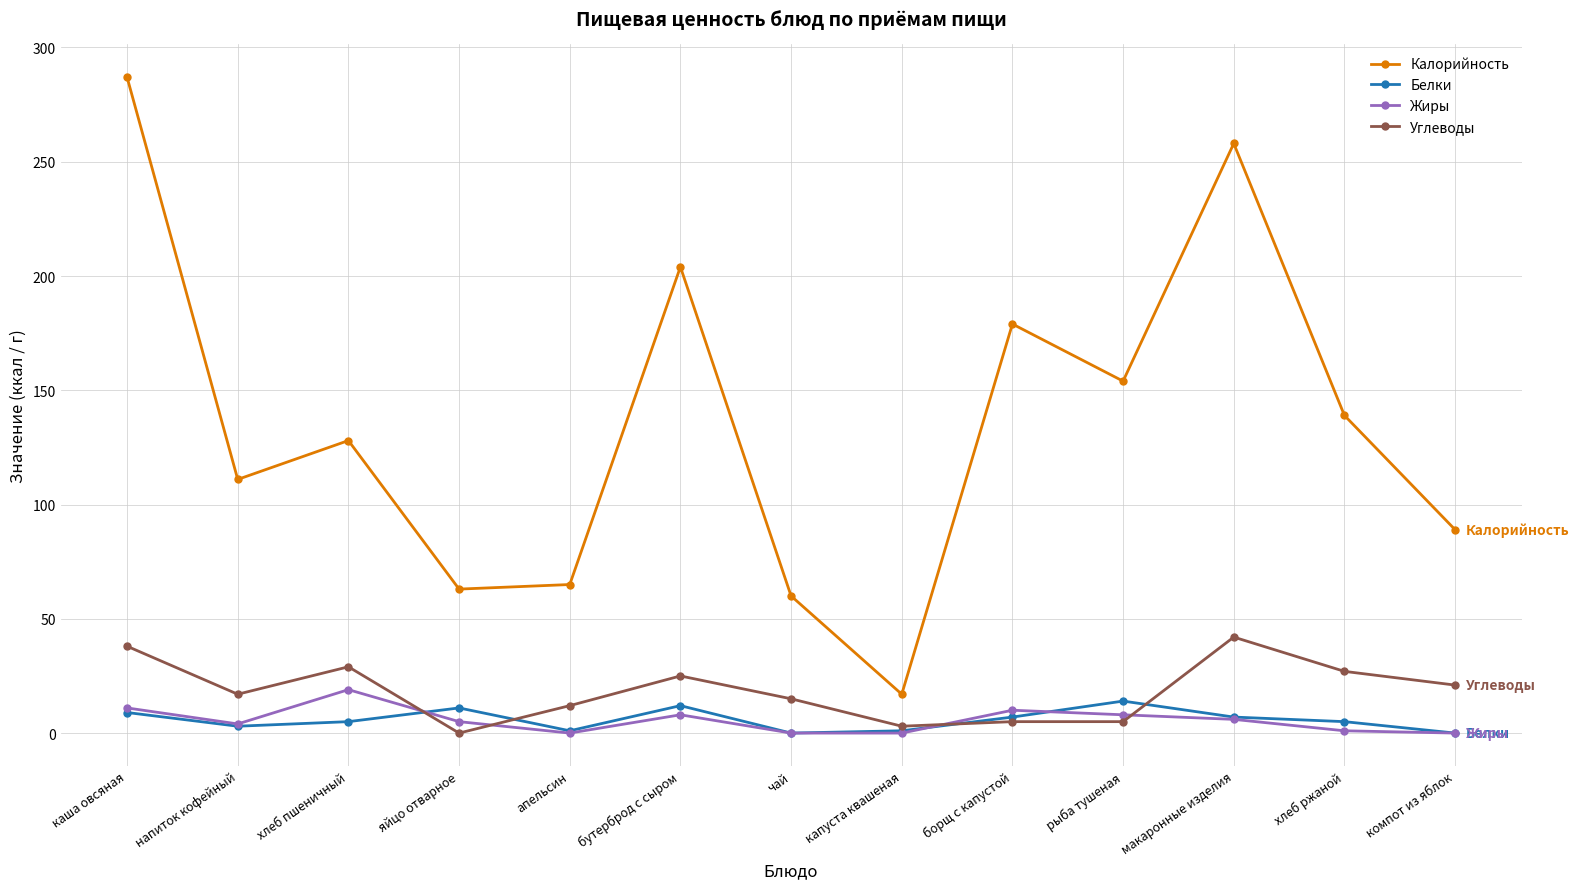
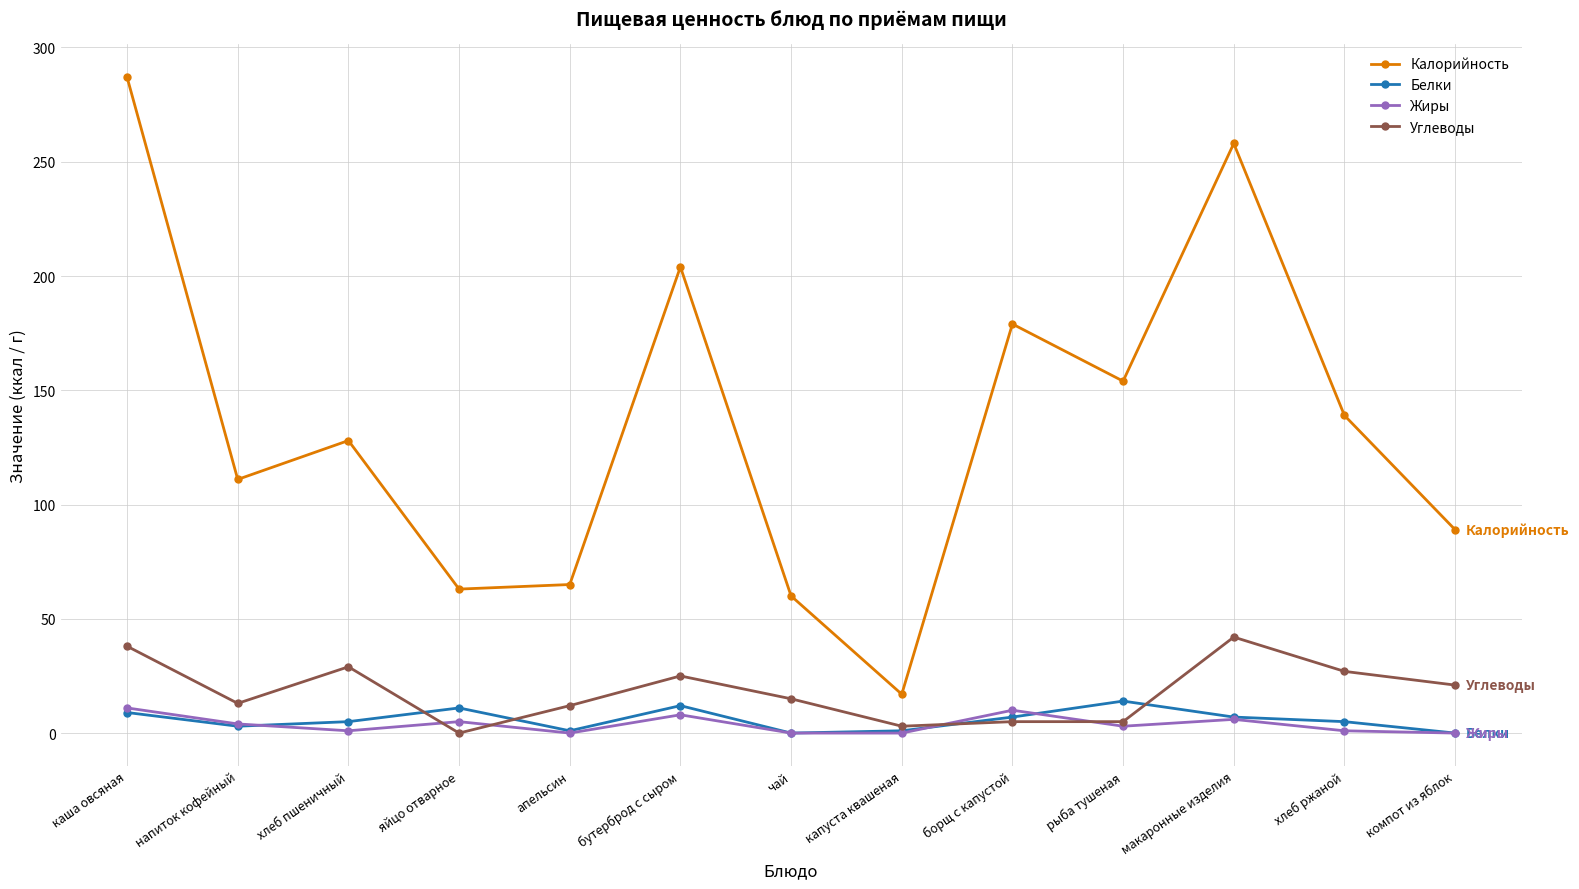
Углеводы, напиток кофейный: 17 -> 13
Жиры, хлеб пшеничный: 19 -> 1
Жиры, рыба тушеная: 8 -> 3
